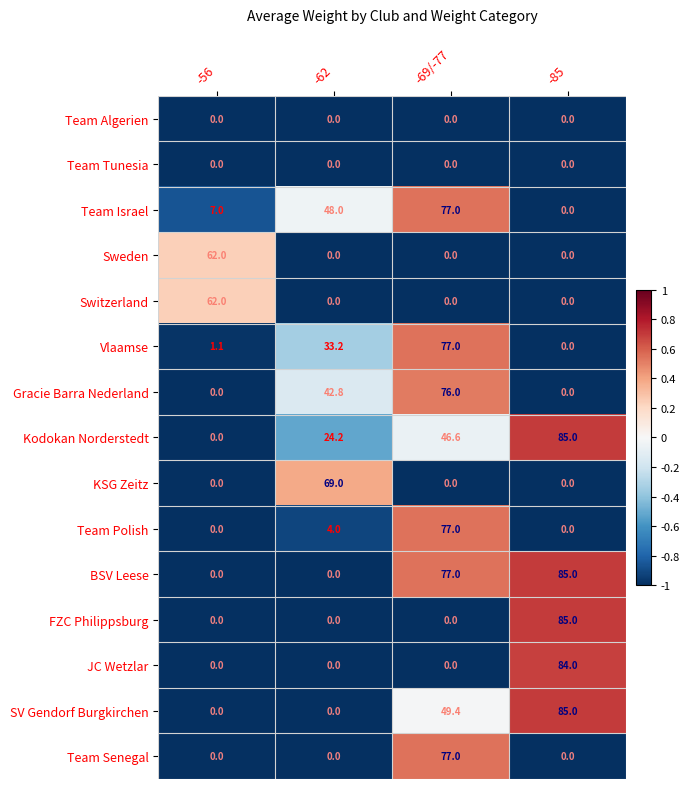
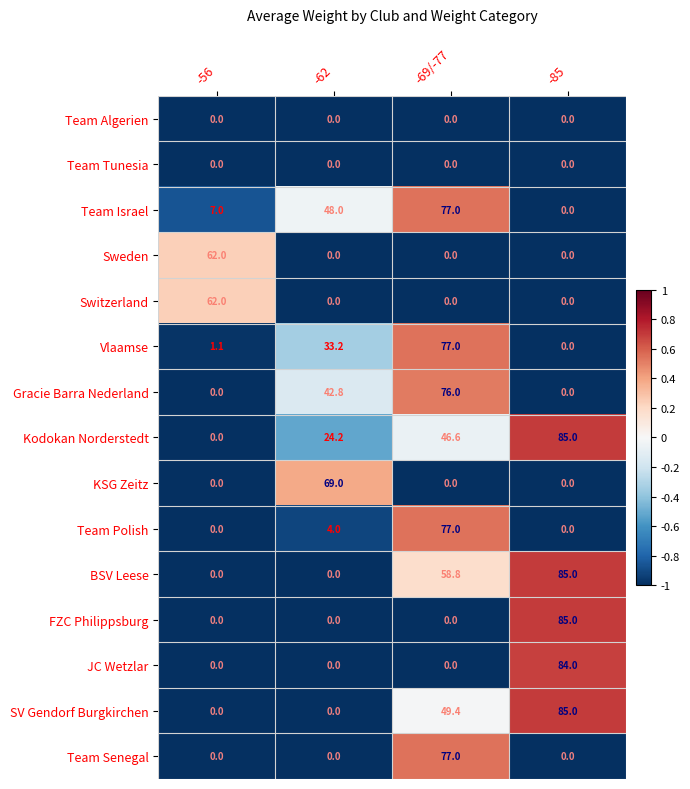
BSV Leese, -69/-77: 77.0 -> 58.8
